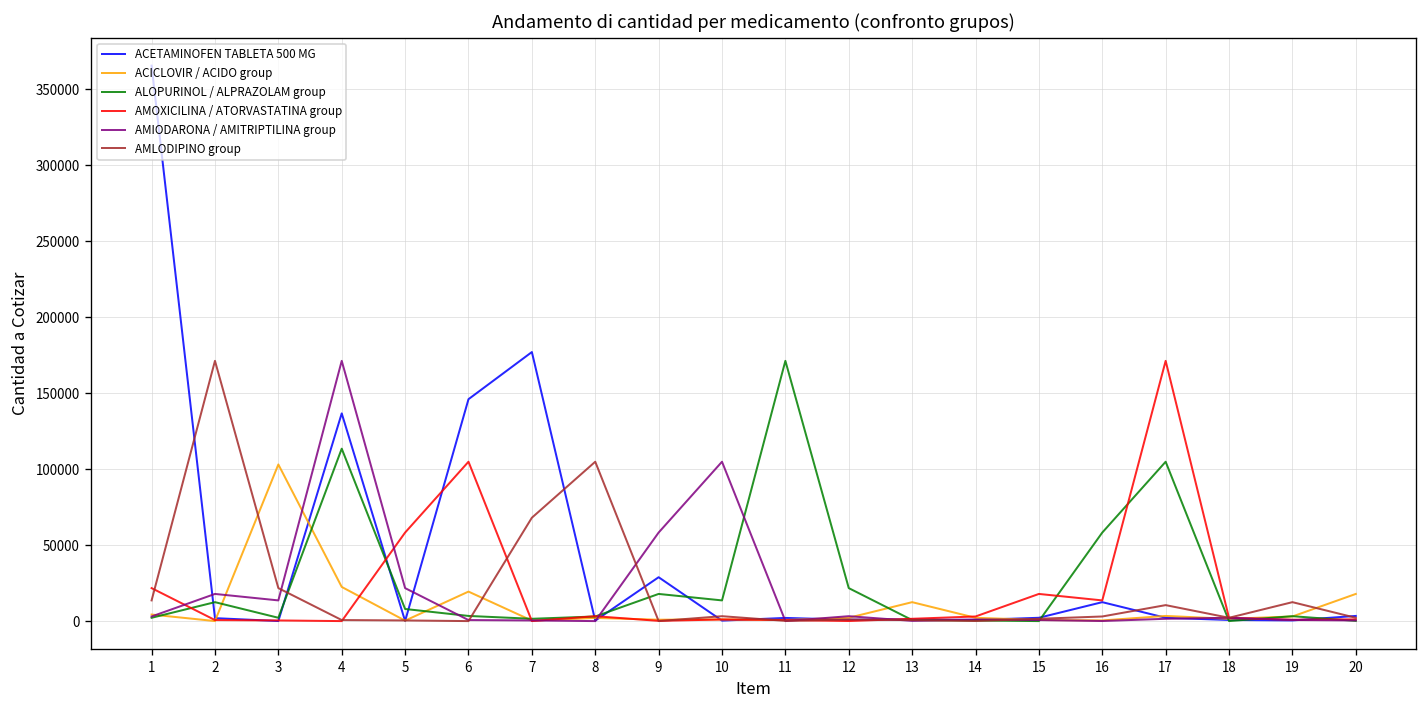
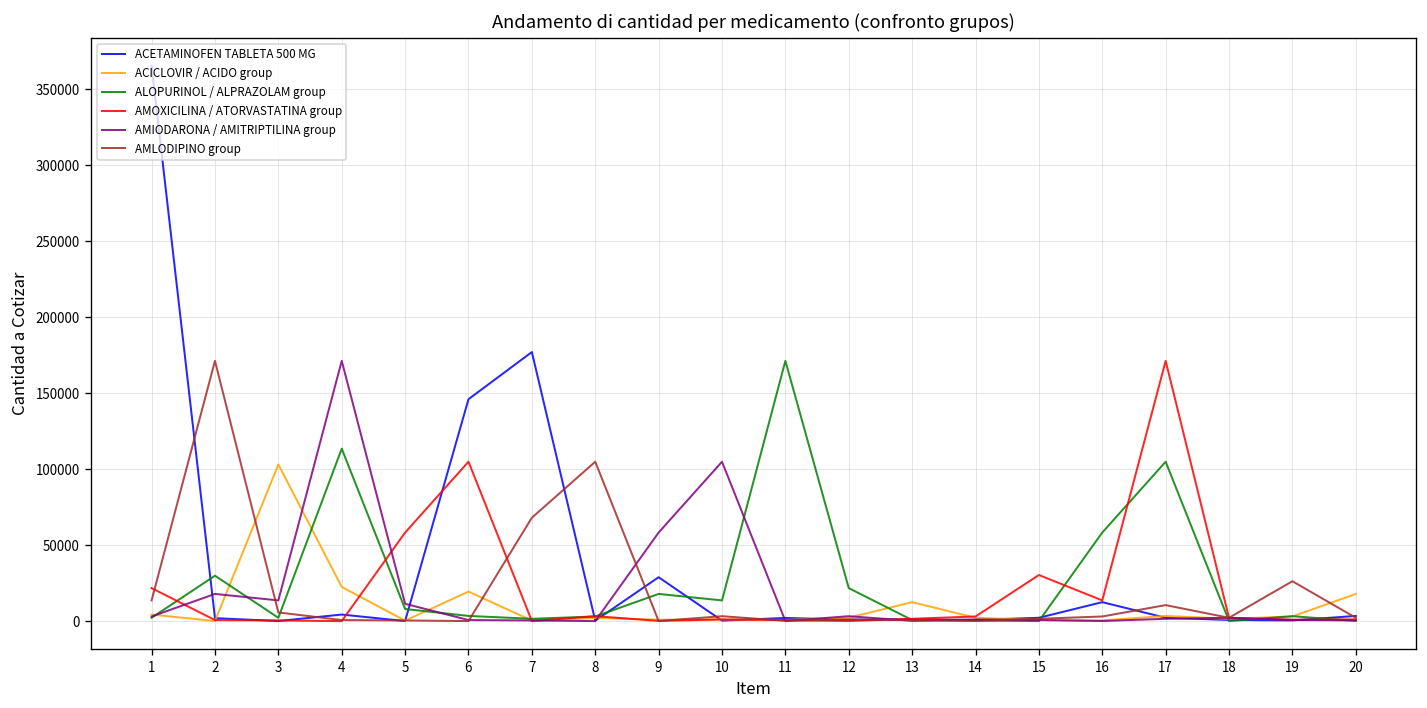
ALOPURINOL / ALPRAZOLAM group, 2: 12000 -> 30000
AMLODIPINO group, 3: 22000 -> 6000
ACETAMINOFEN TABLETA 500 MG, 4: 137000 -> 4000
AMIODARONA / AMITRIPTILINA group, 5: 22000 -> 11000
AMOXICILINA / ATORVASTATINA group, 15: 18000 -> 30000
AMLODIPINO group, 19: 12000 -> 26000
